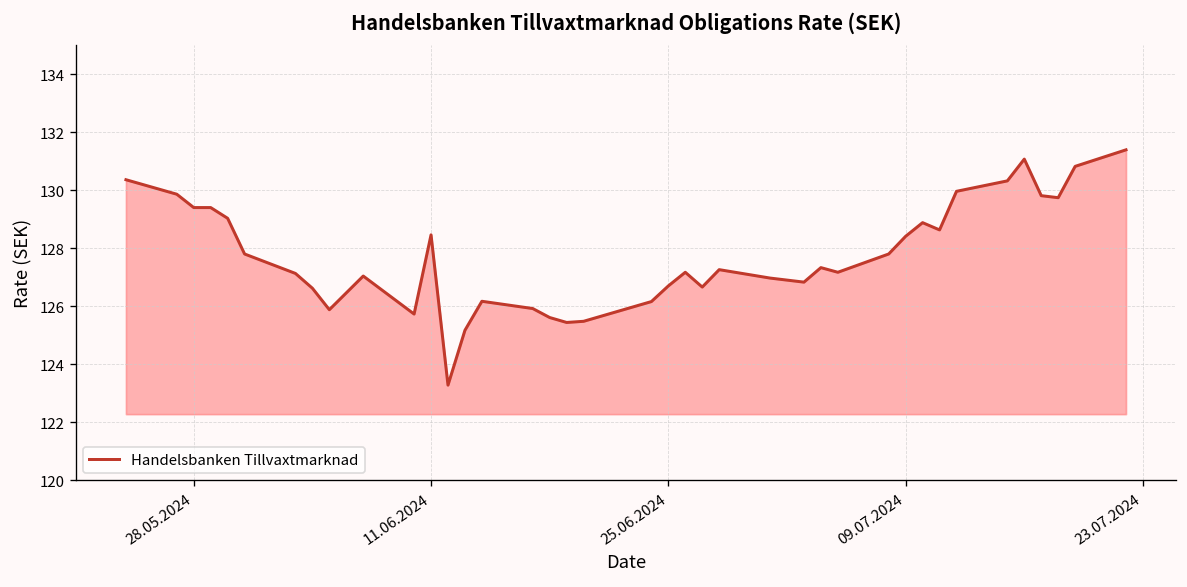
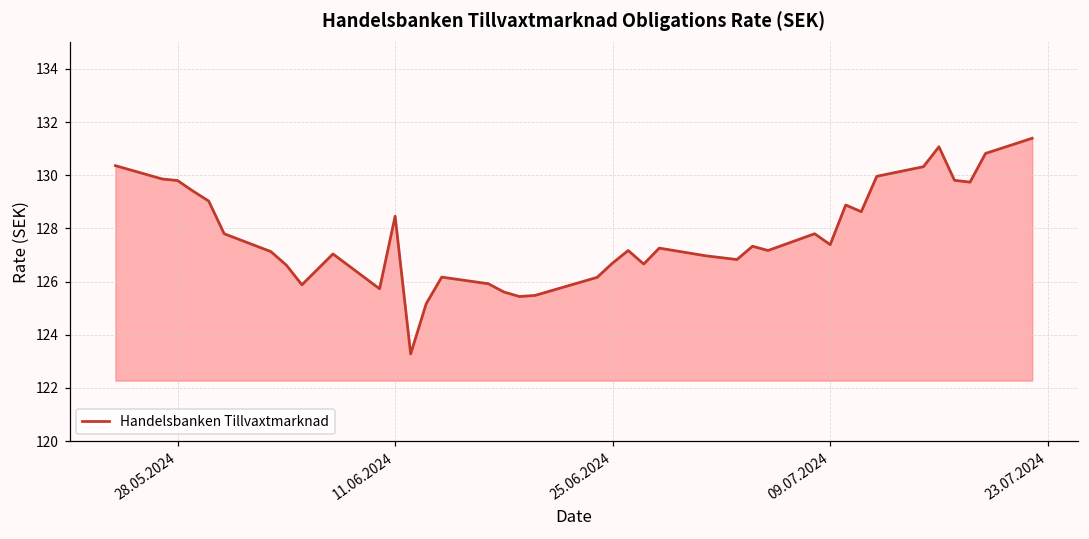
28.05.2024: 129.4 -> 129.8
09.07.2024: 128.4 -> 127.4
